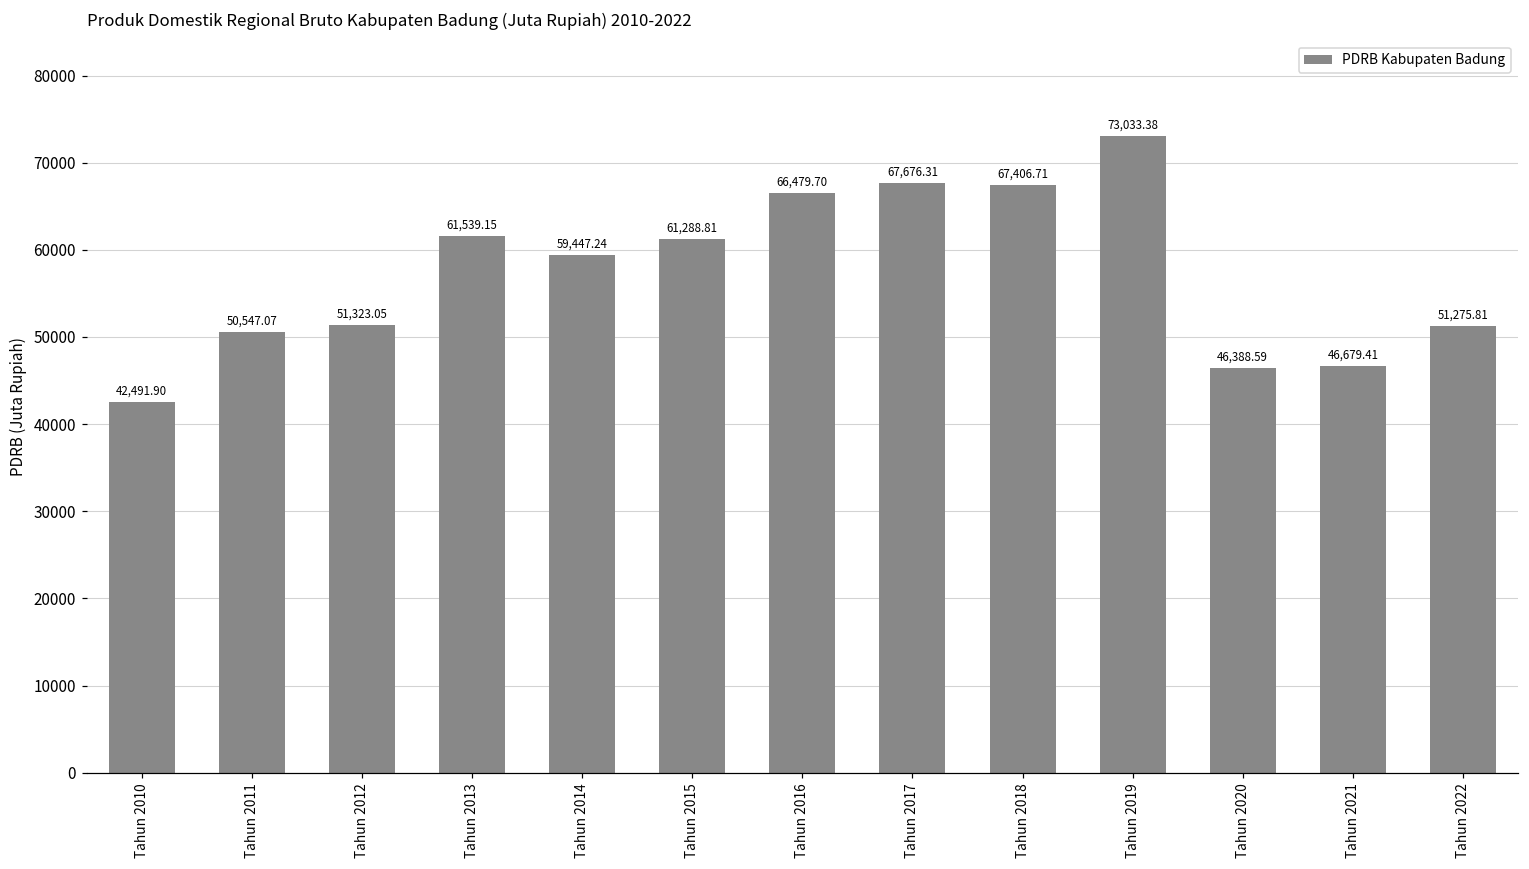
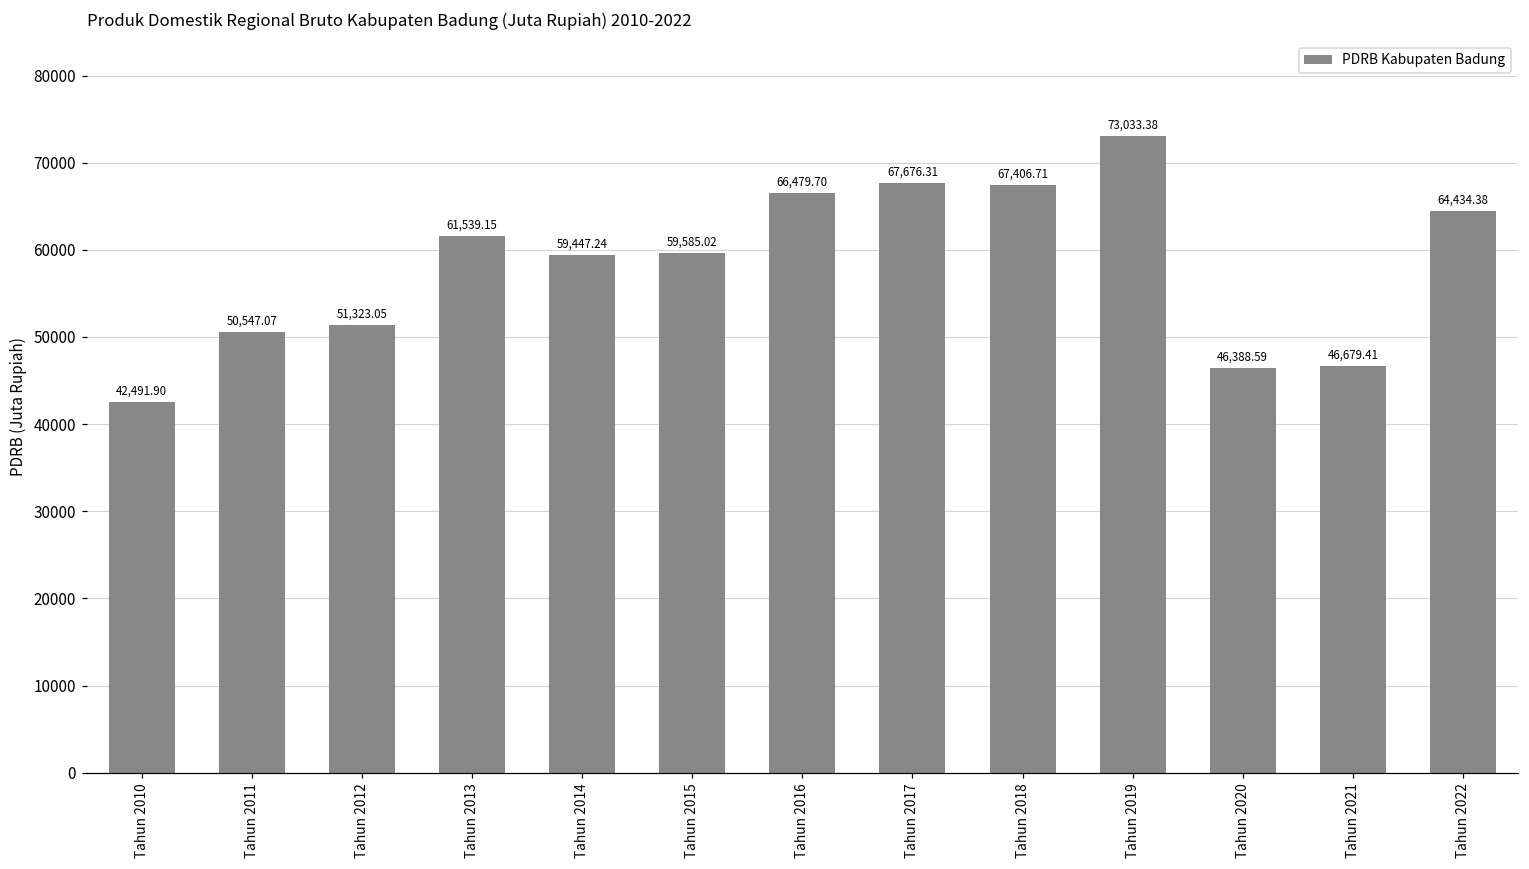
Tahun 2015: 61,288.81 -> 59,585.02
Tahun 2022: 51,275.81 -> 64,434.38
